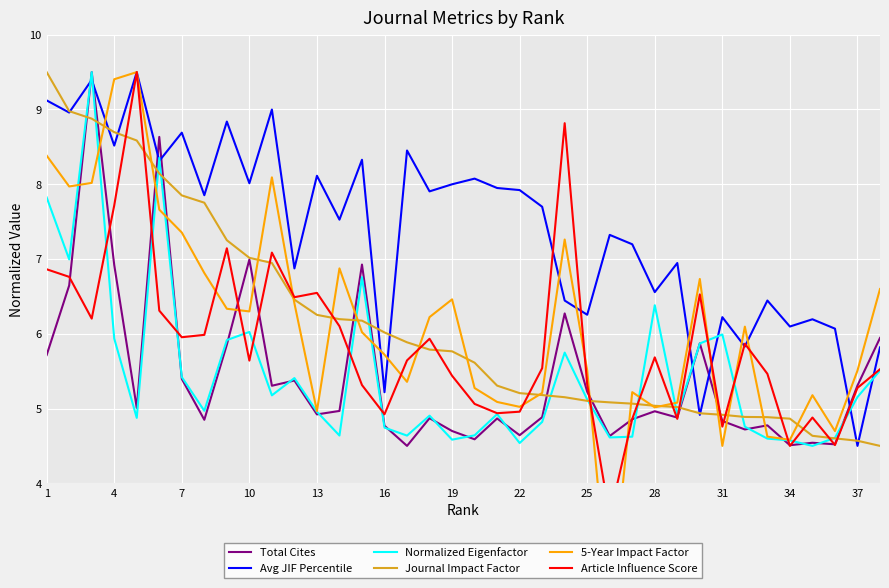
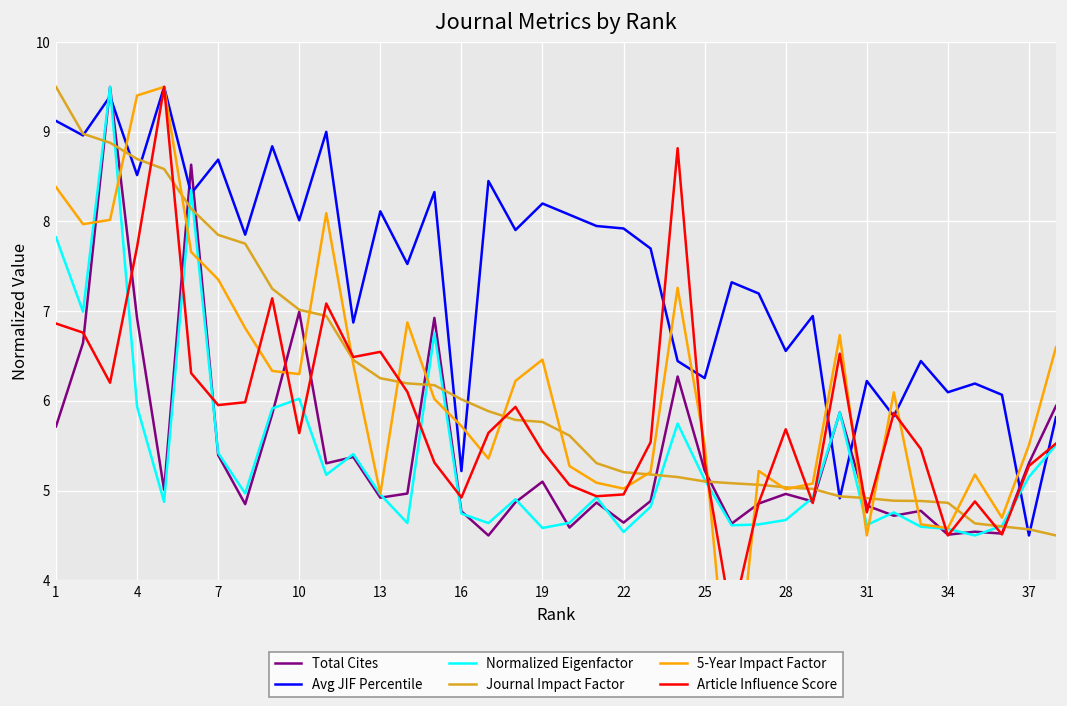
Total Cites, 19: 4.7 -> 5.1
Avg JIF Percentile, 19: 8.0 -> 8.2
Normalized Eigenfactor, 28: 6.4 -> 4.7
Normalized Eigenfactor, 31: 6.0 -> 4.6
